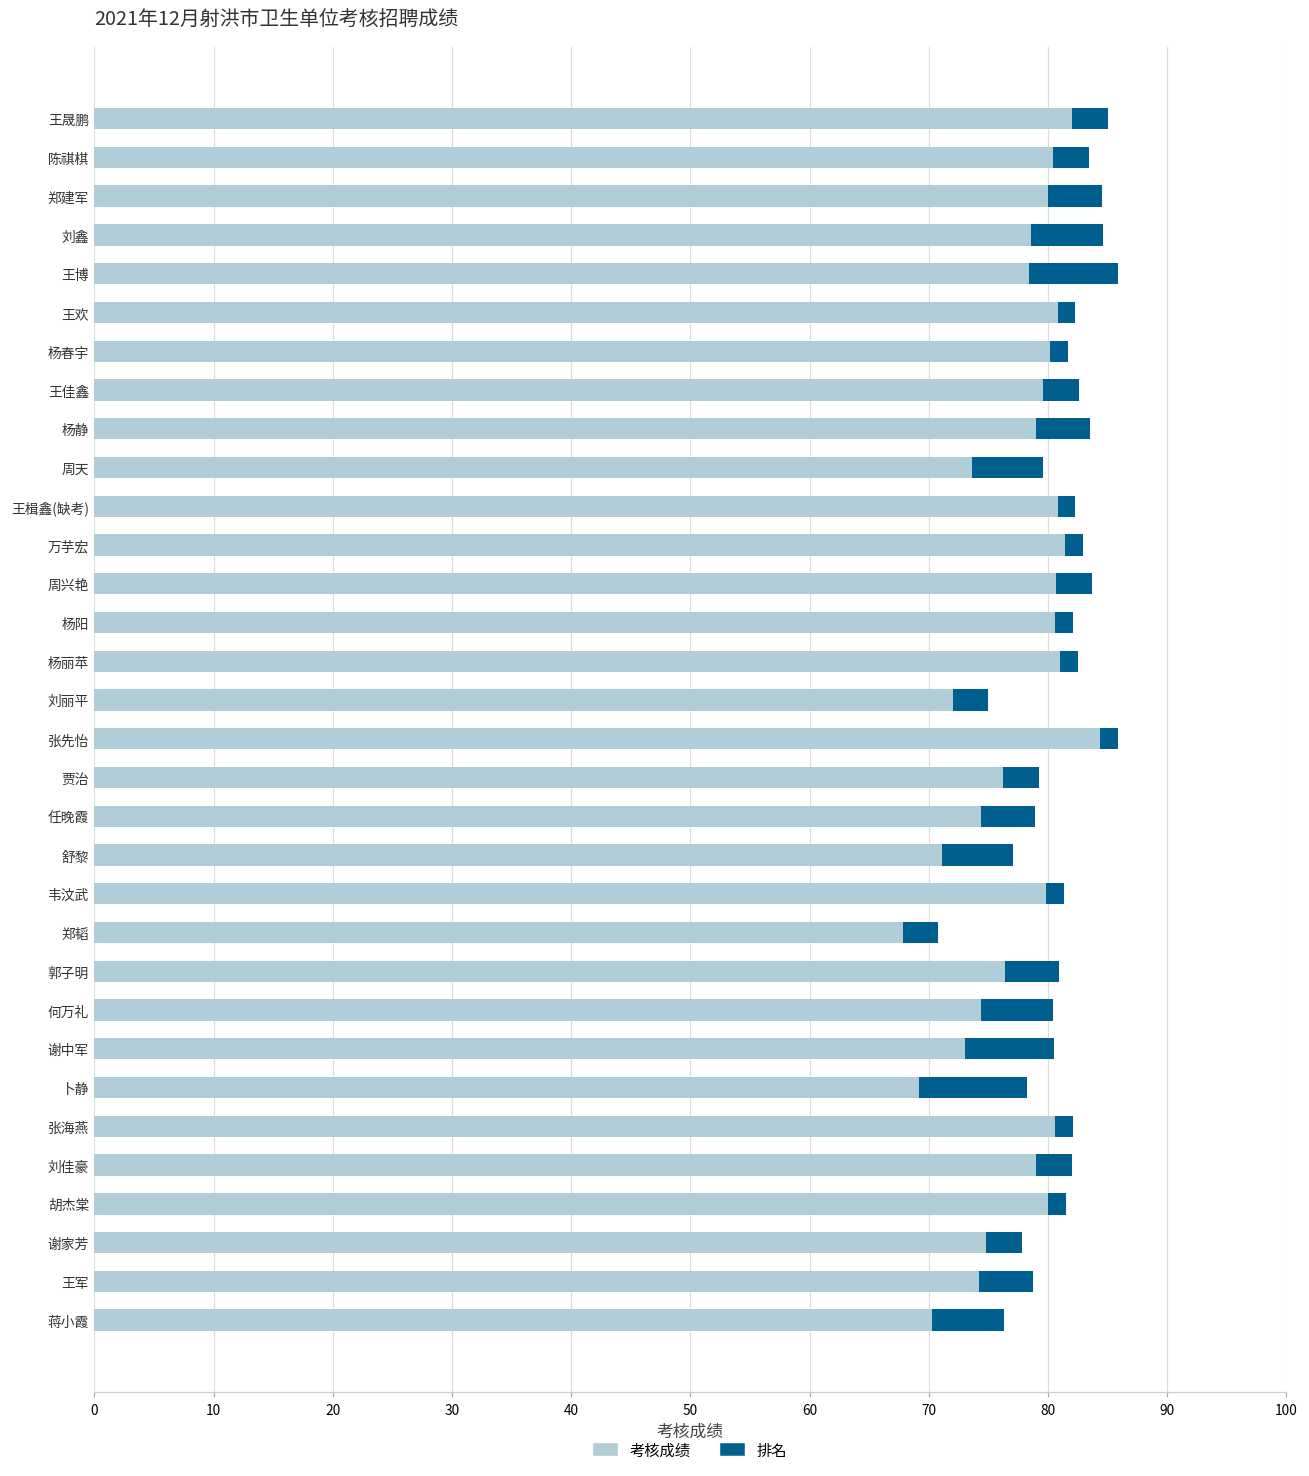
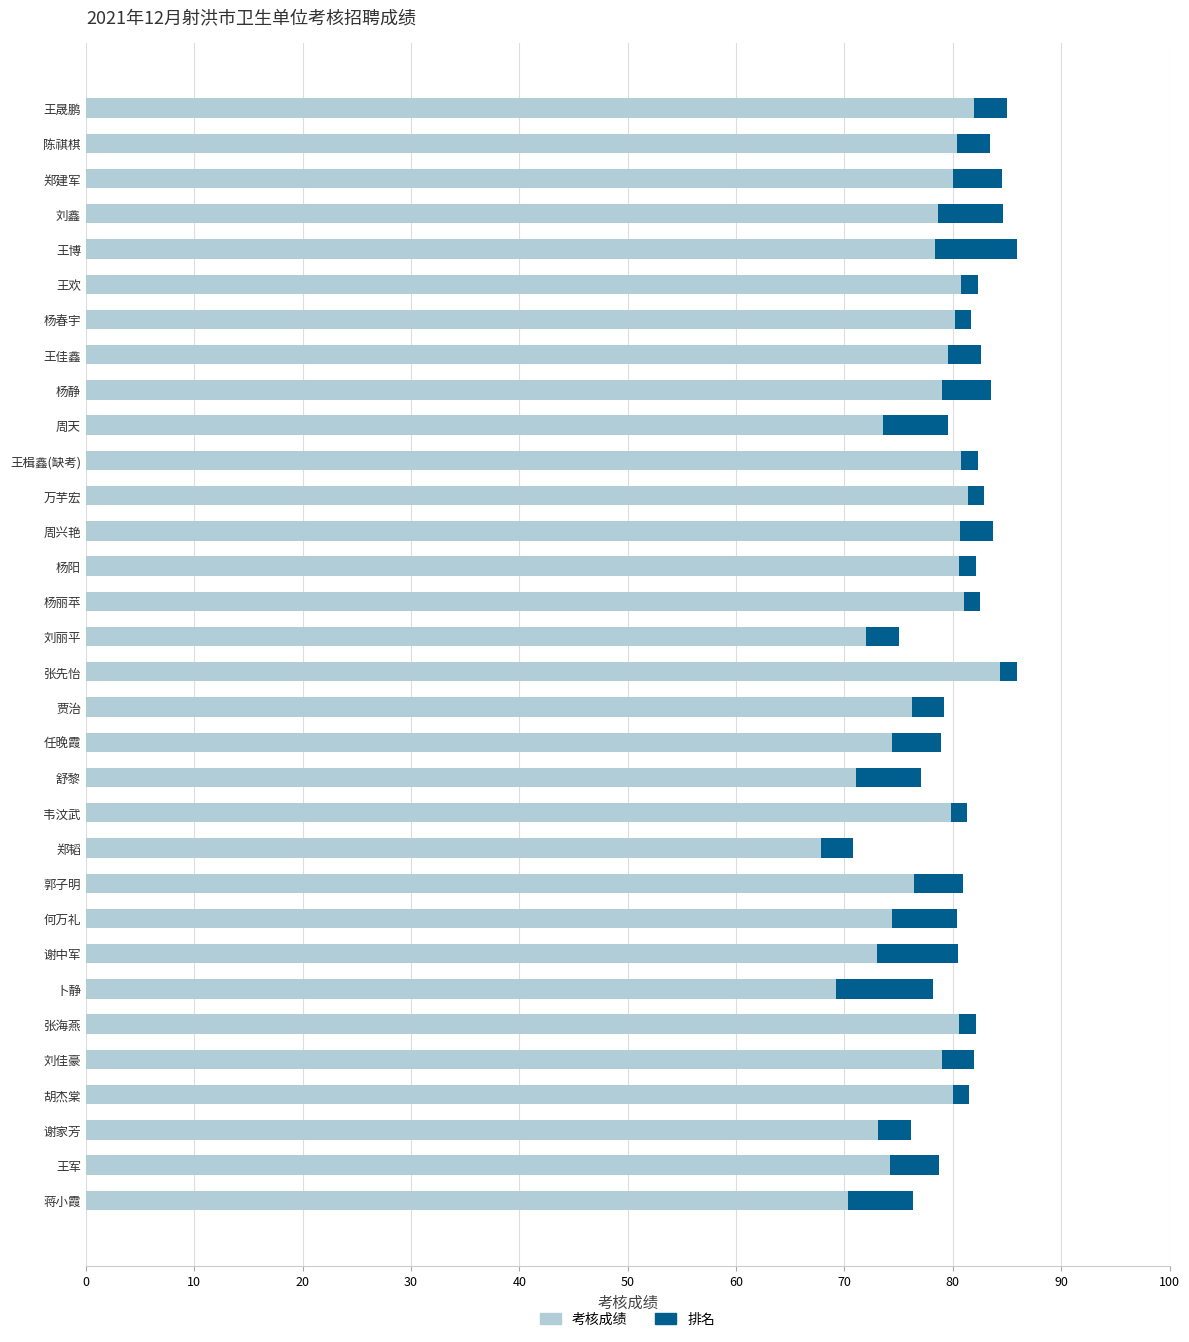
考核成绩, 谢家芳: 74.8 -> 73.1
